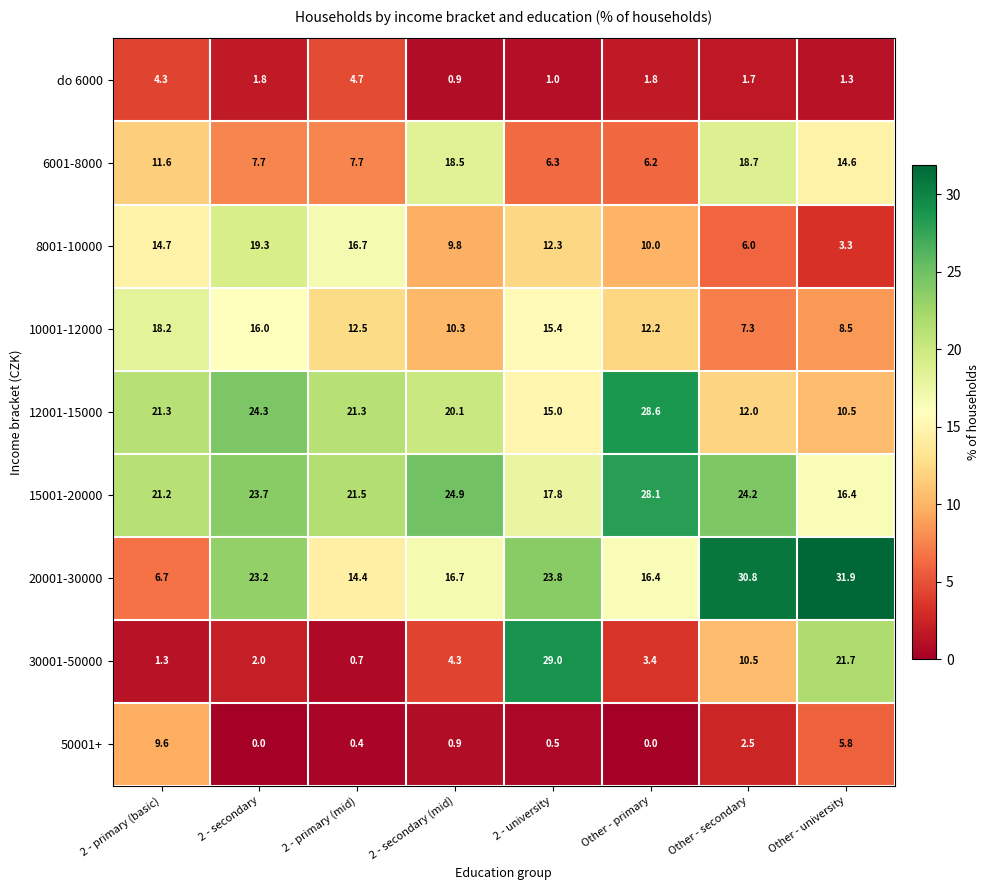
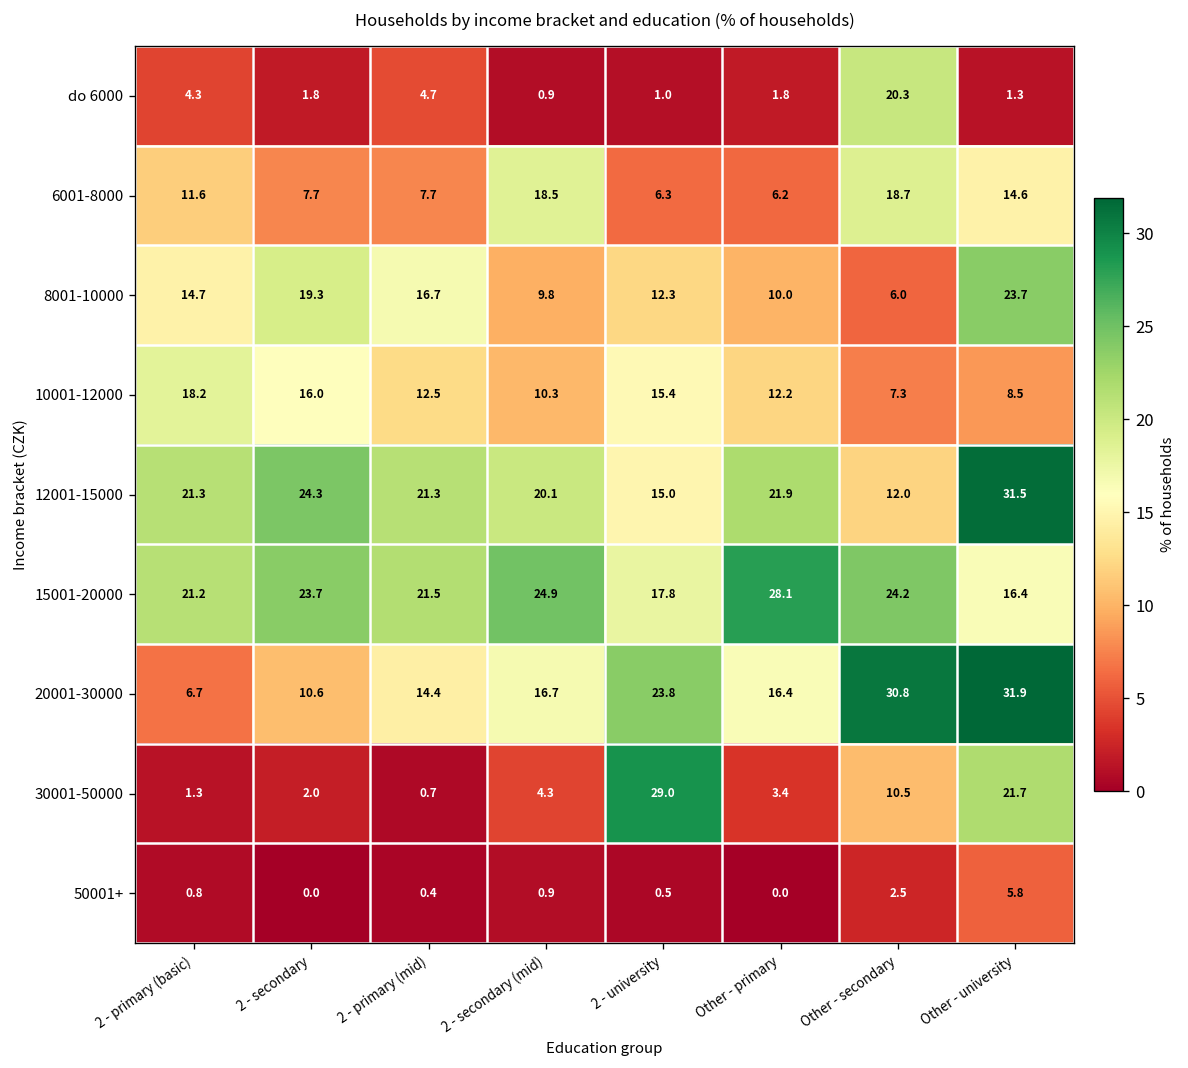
do 6000, Other - secondary: 1.7 -> 20.3
8001-10000, Other - university: 3.3 -> 23.7
12001-15000, Other - primary: 28.6 -> 21.9
12001-15000, Other - university: 10.5 -> 31.5
20001-30000, 2 - secondary: 23.2 -> 10.6
50001+, 2 - primary (basic): 9.6 -> 0.8
